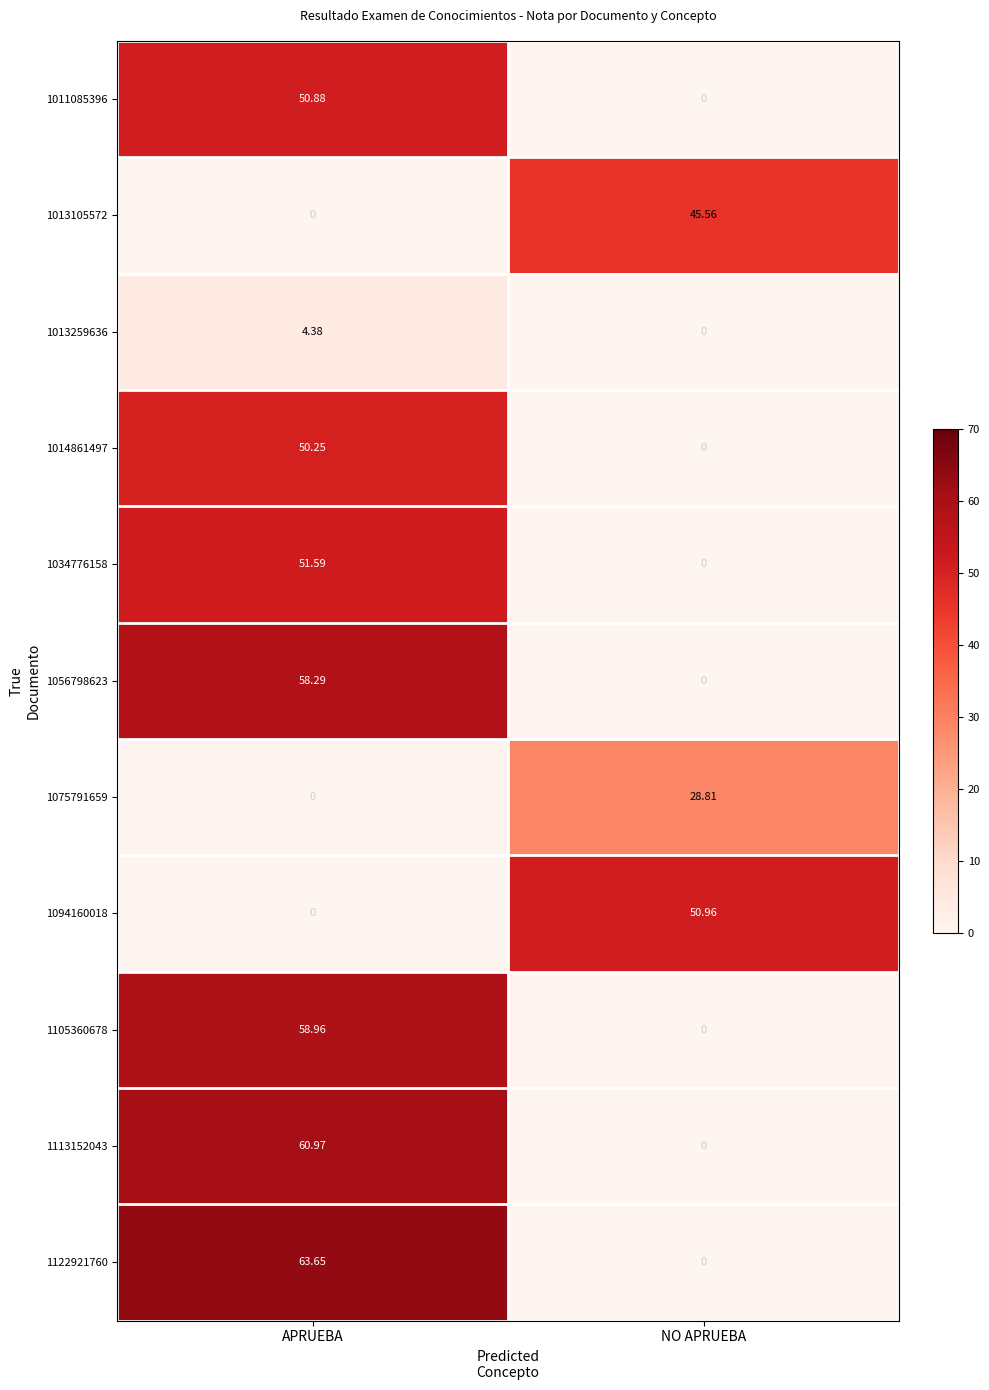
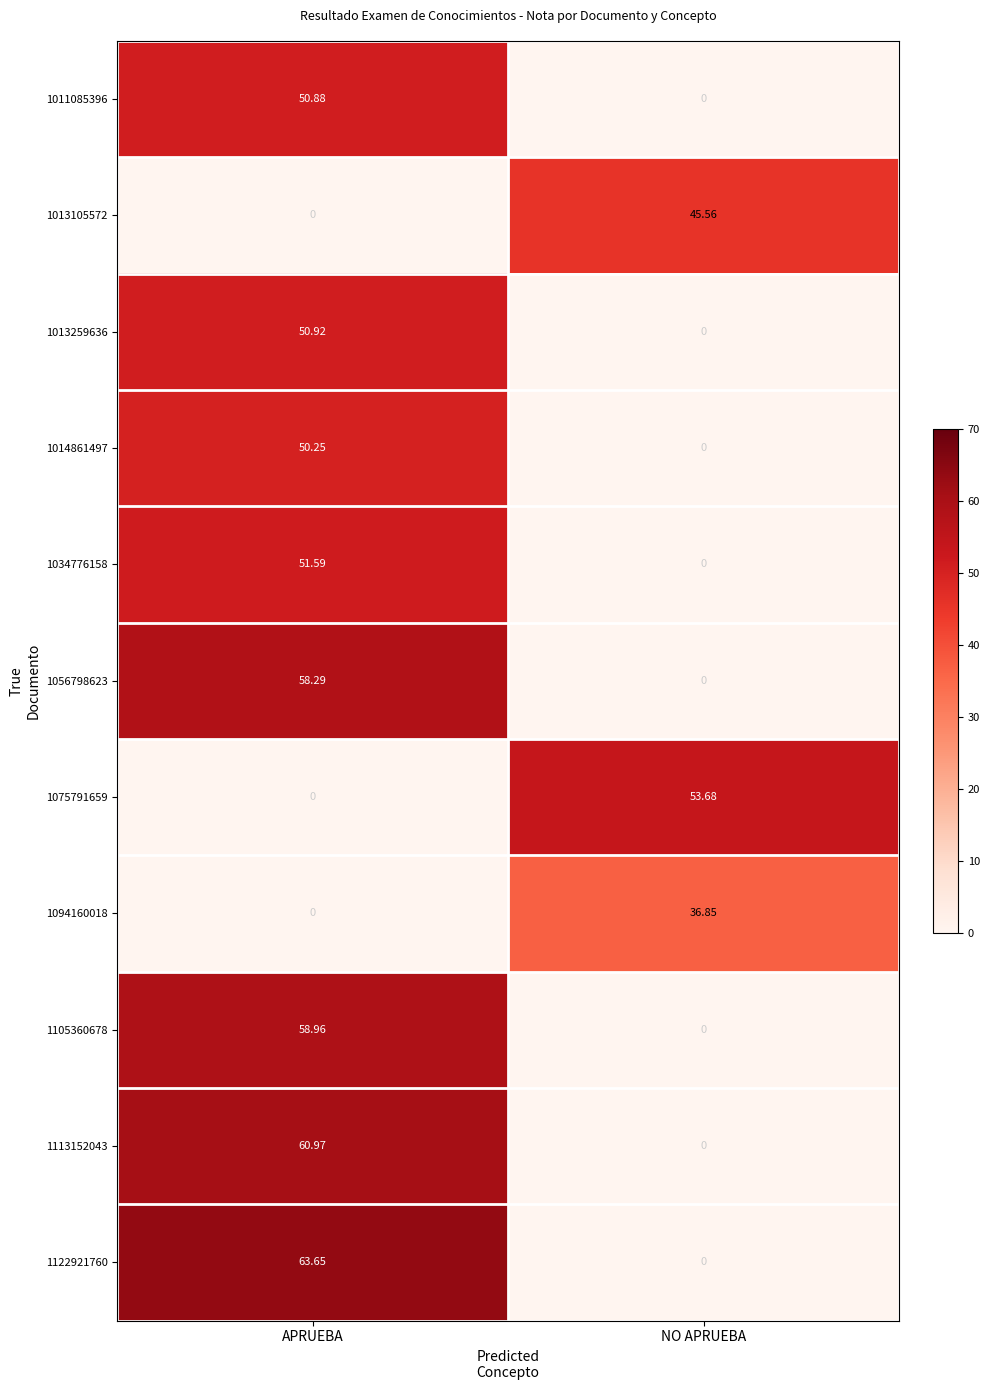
1013259636, APRUEBA: 4.38 -> 50.92
1075791659, NO APRUEBA: 28.81 -> 53.68
1094160018, NO APRUEBA: 50.96 -> 36.85
